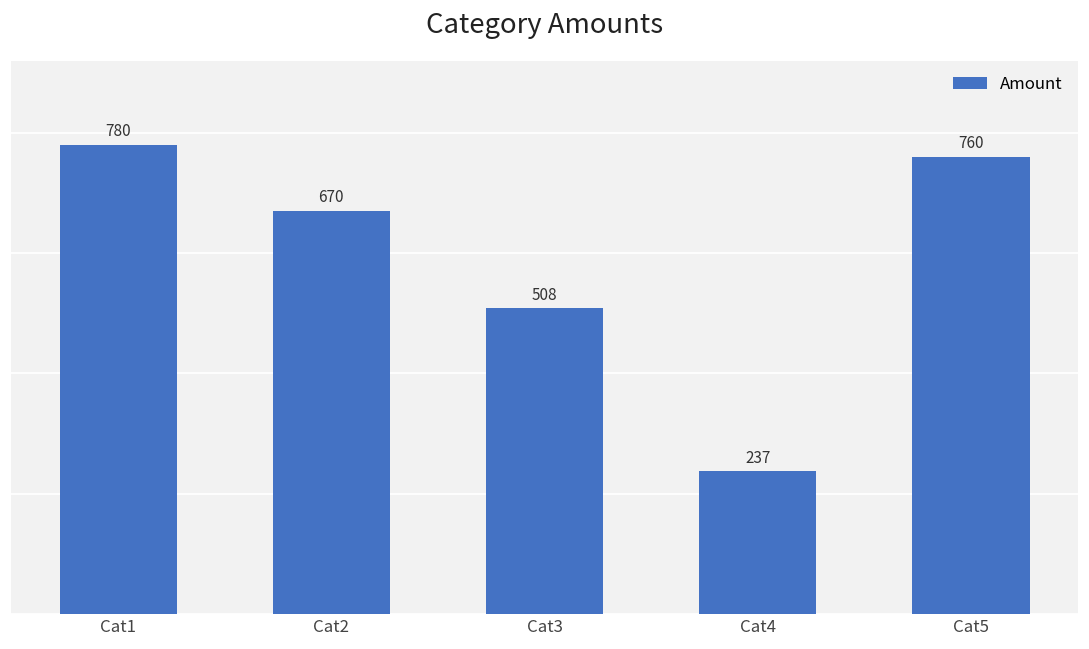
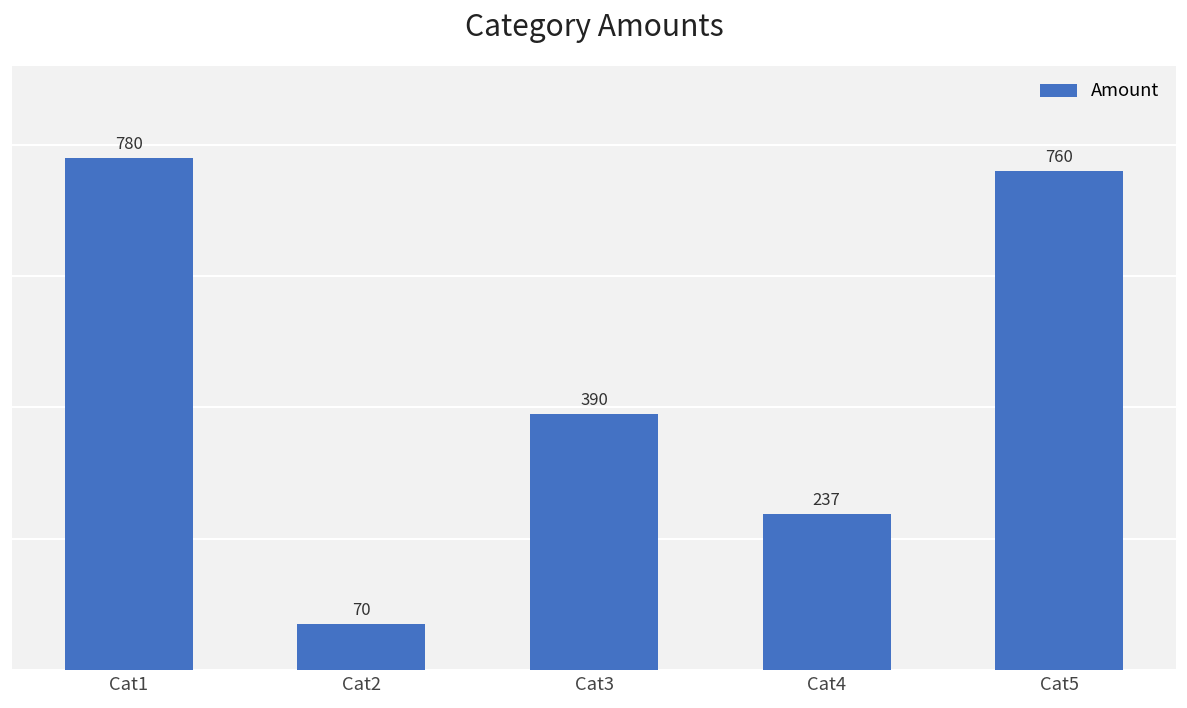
Cat2: 670 -> 70
Cat3: 508 -> 390
